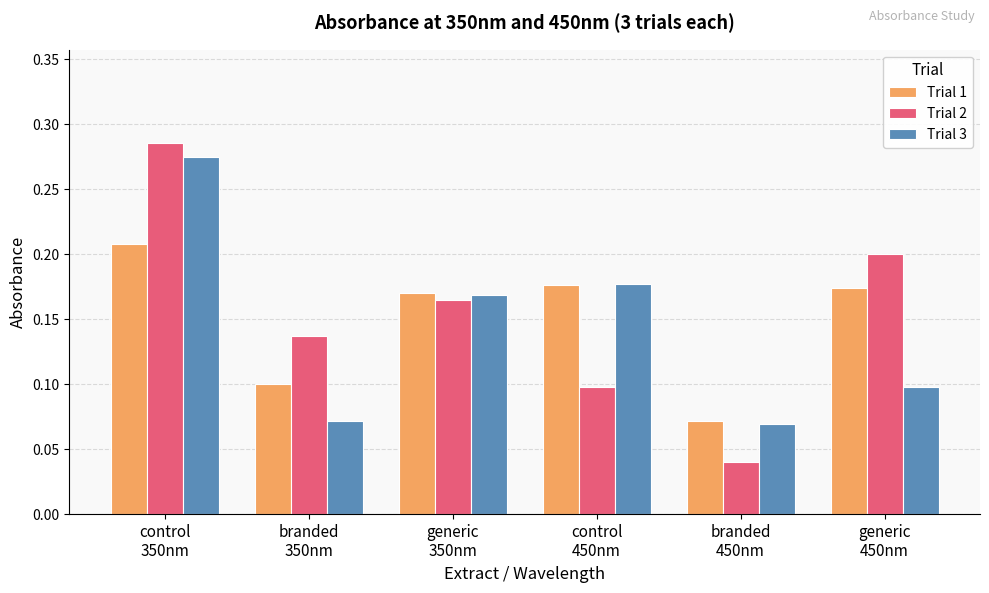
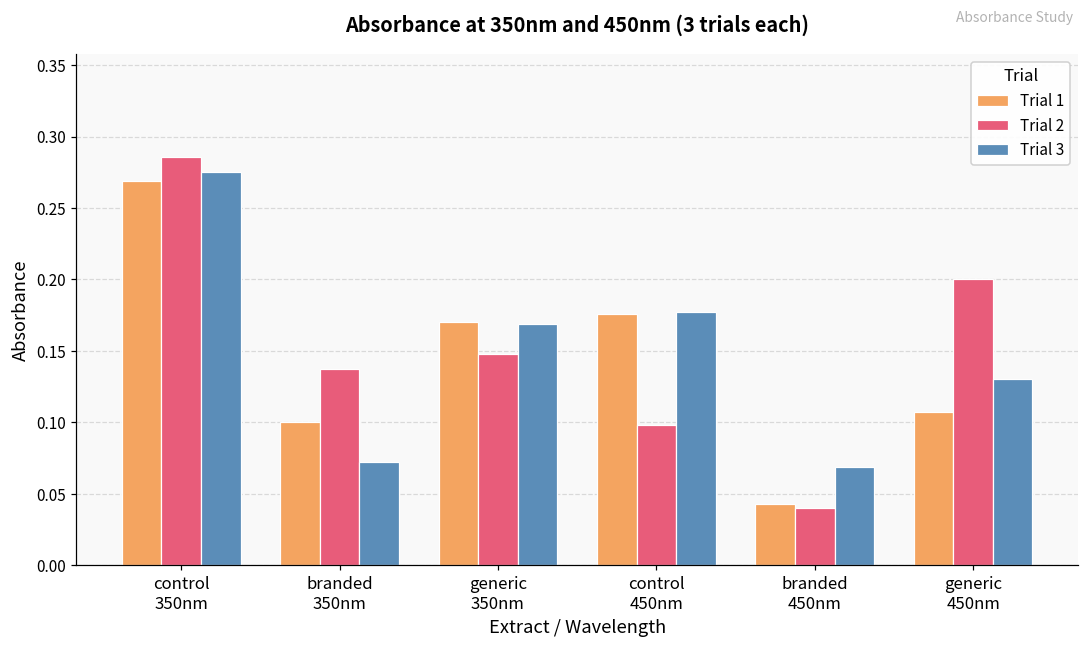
Trial 1, control 350nm: 0.208 -> 0.269
Trial 2, generic 350nm: 0.165 -> 0.148
Trial 1, branded 450nm: 0.072 -> 0.043
Trial 1, generic 450nm: 0.174 -> 0.107
Trial 3, generic 450nm: 0.098 -> 0.130
